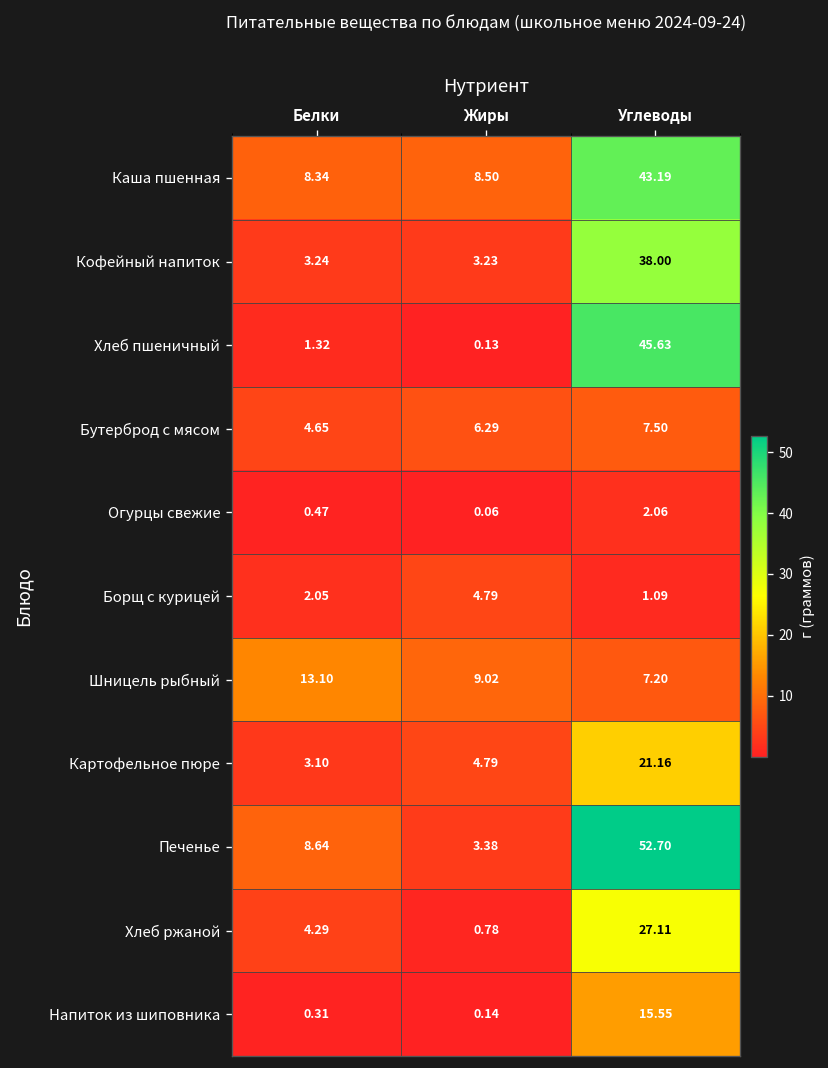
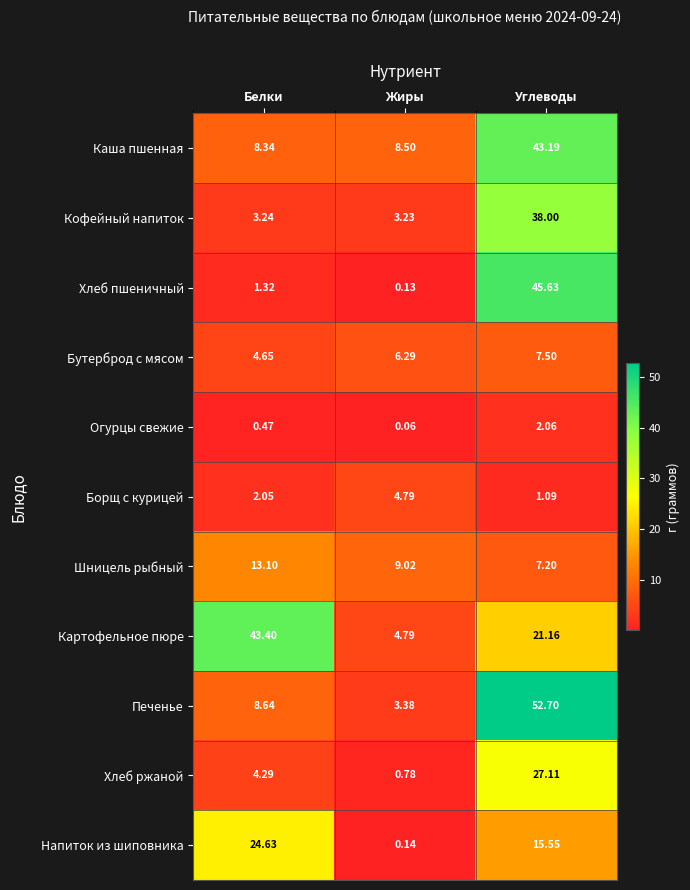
Картофельное пюре, Белки: 3.10 -> 43.40
Напиток из шиповника, Белки: 0.31 -> 24.63
